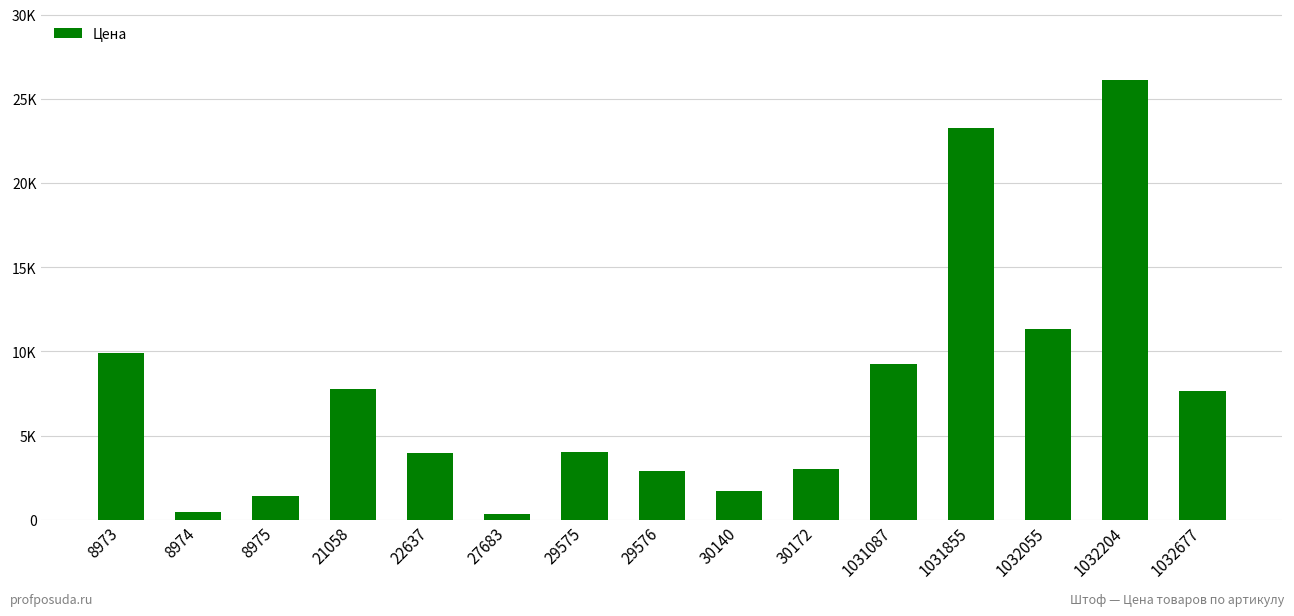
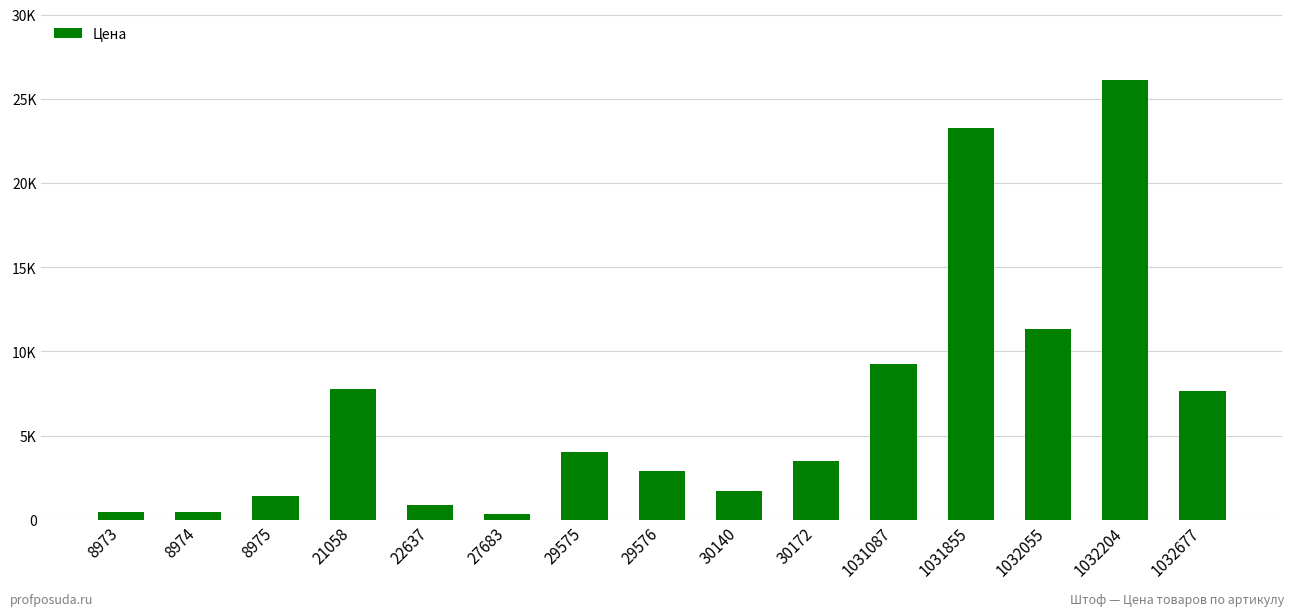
8973: 9900 -> 500
22637: 4000 -> 900
30172: 3000 -> 3500
